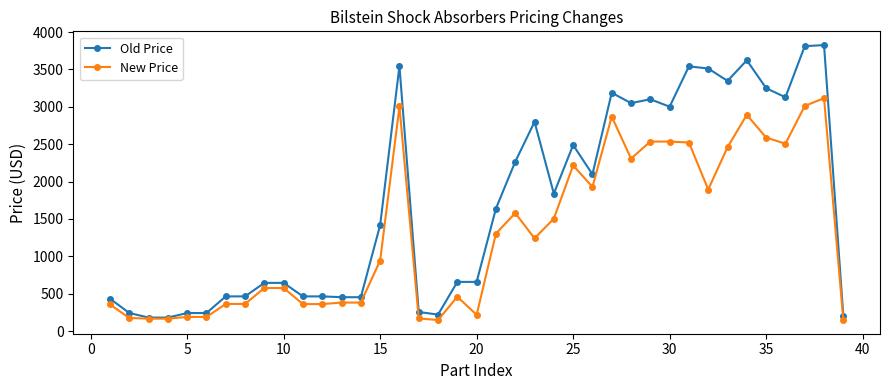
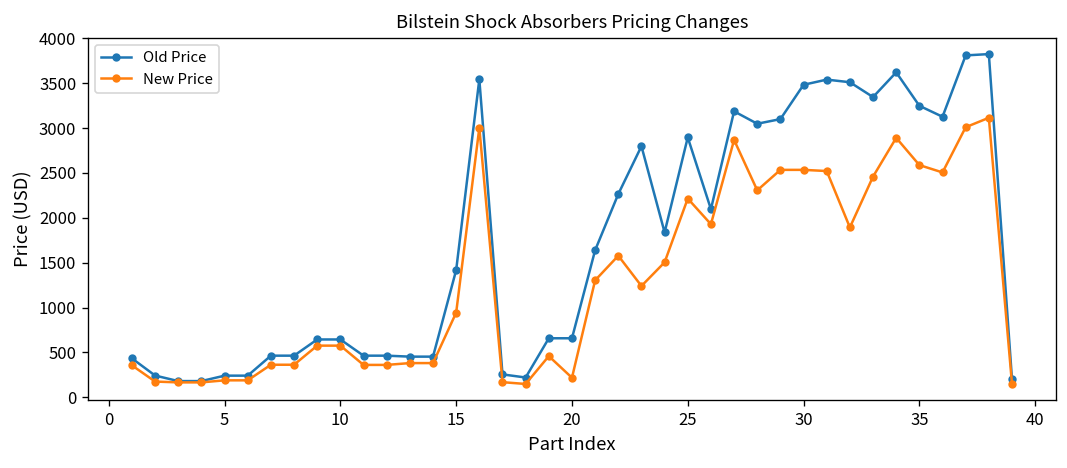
Old Price, 25: 2500 -> 2900
Old Price, 30: 3000 -> 3500
